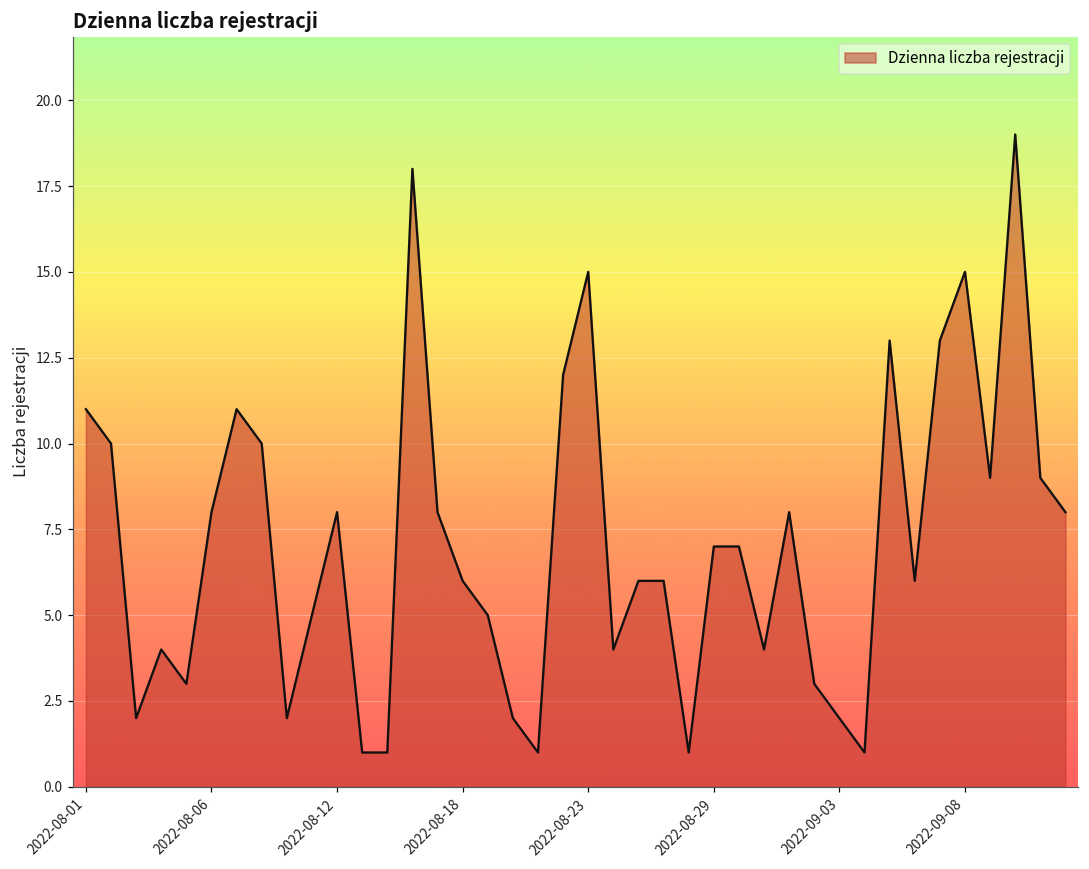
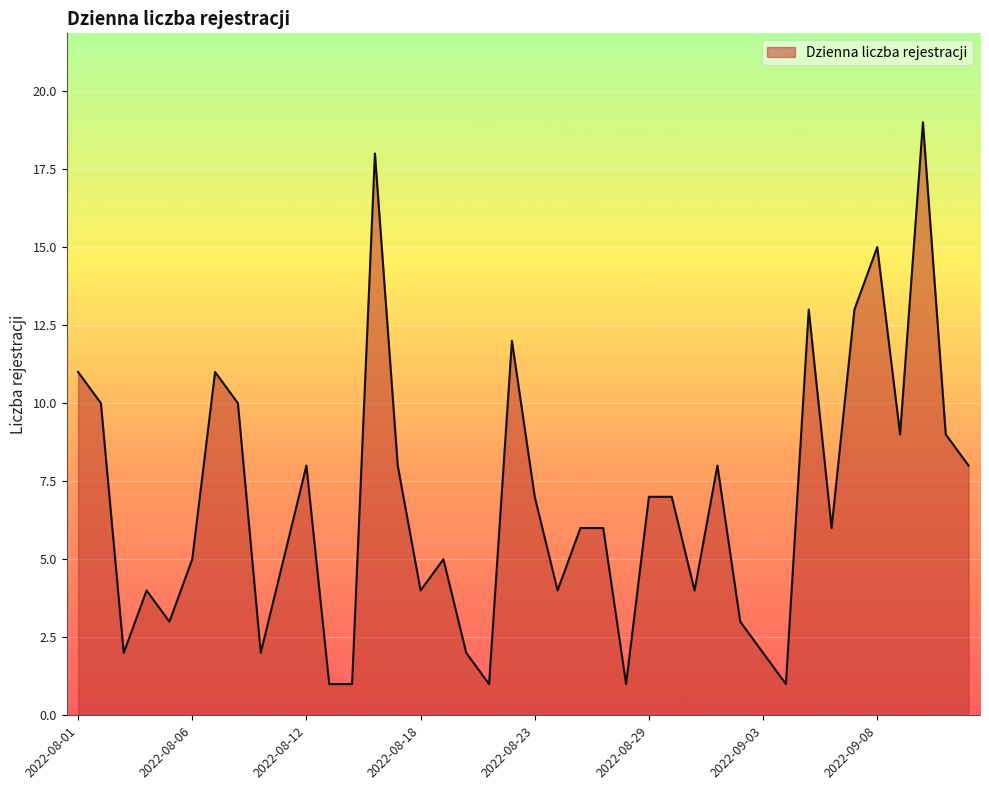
2022-08-06: 8 -> 5
2022-08-18: 6 -> 4
2022-08-23: 15 -> 7
